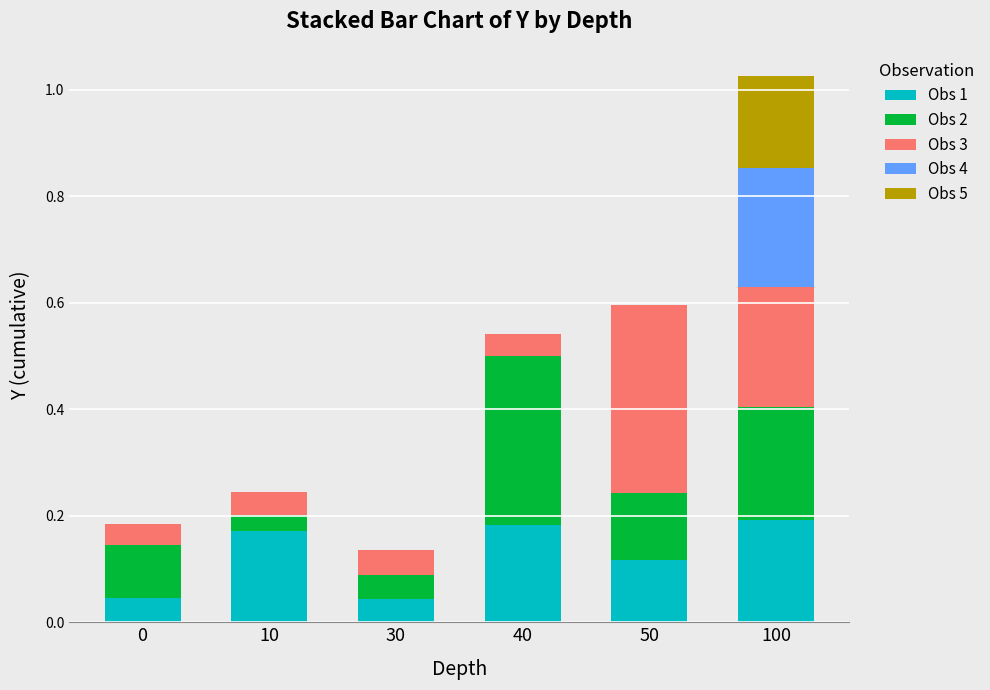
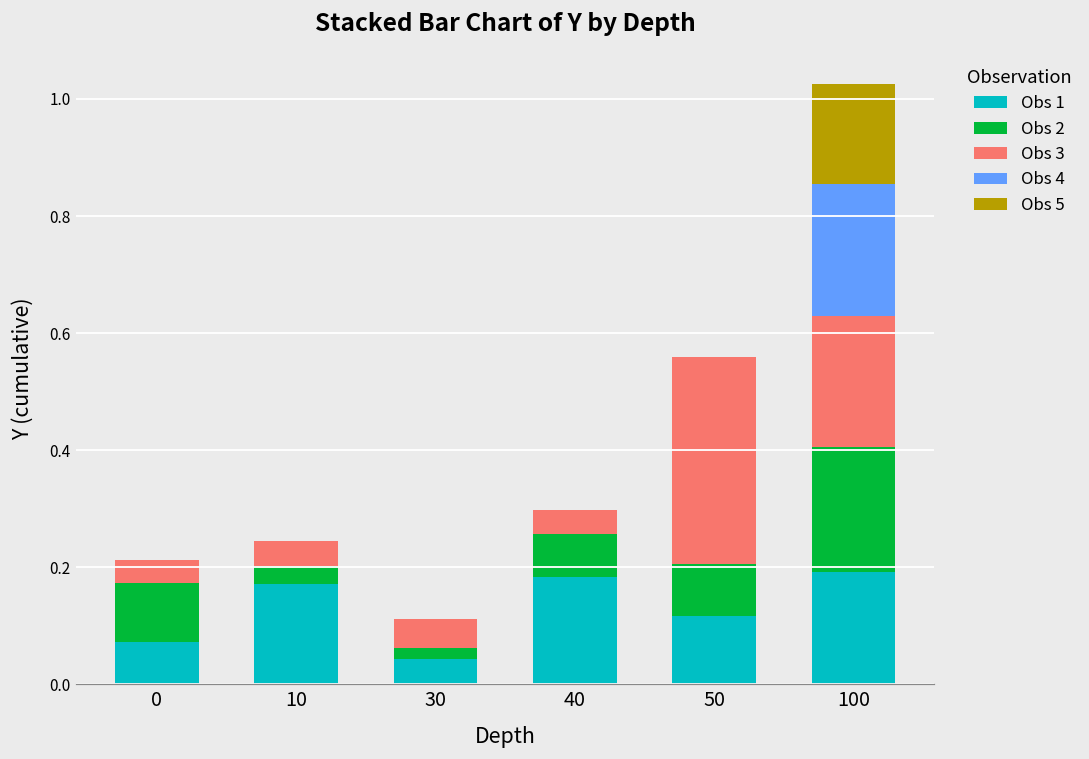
Obs 1, 0: 0.05 -> 0.07
Obs 2, 30: 0.04 -> 0.02
Obs 2, 40: 0.32 -> 0.07
Obs 2, 50: 0.13 -> 0.09
